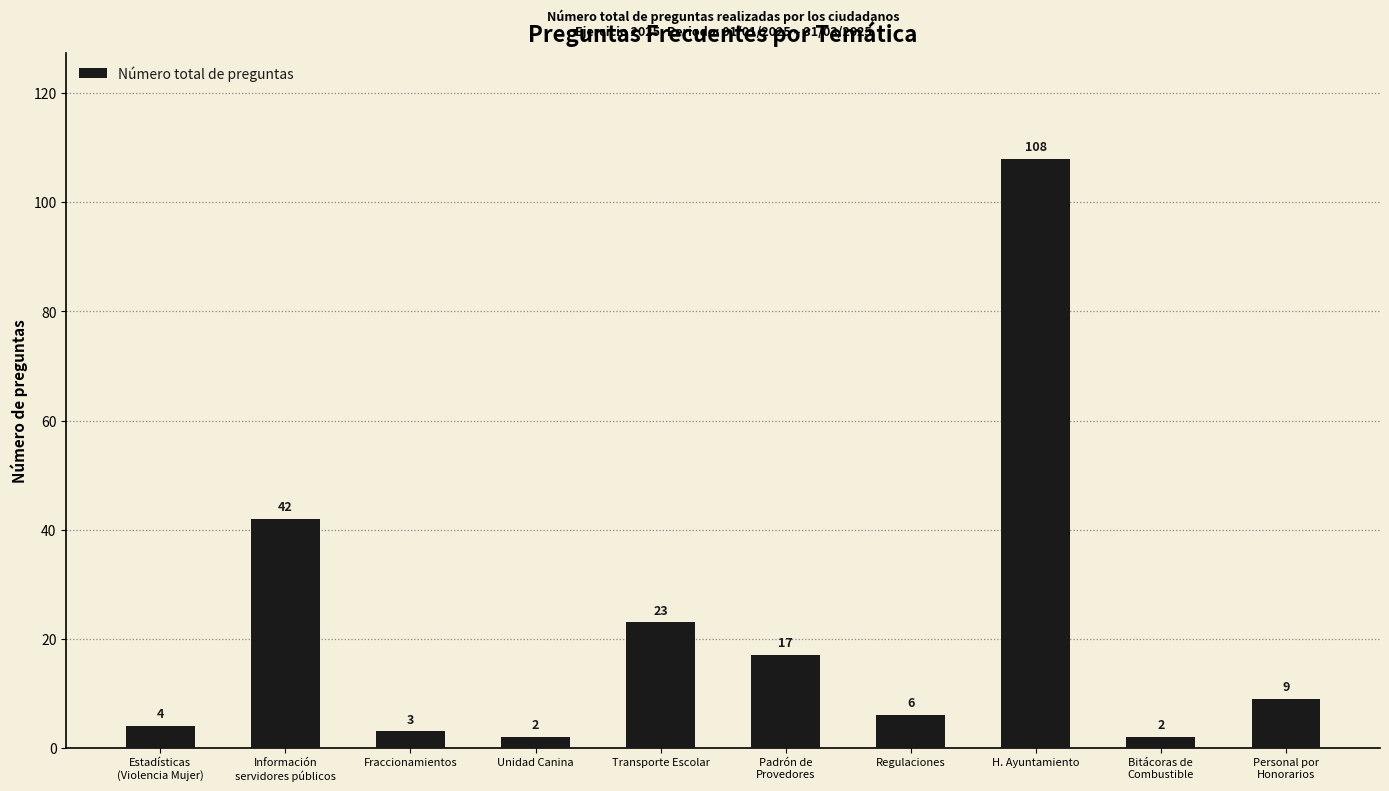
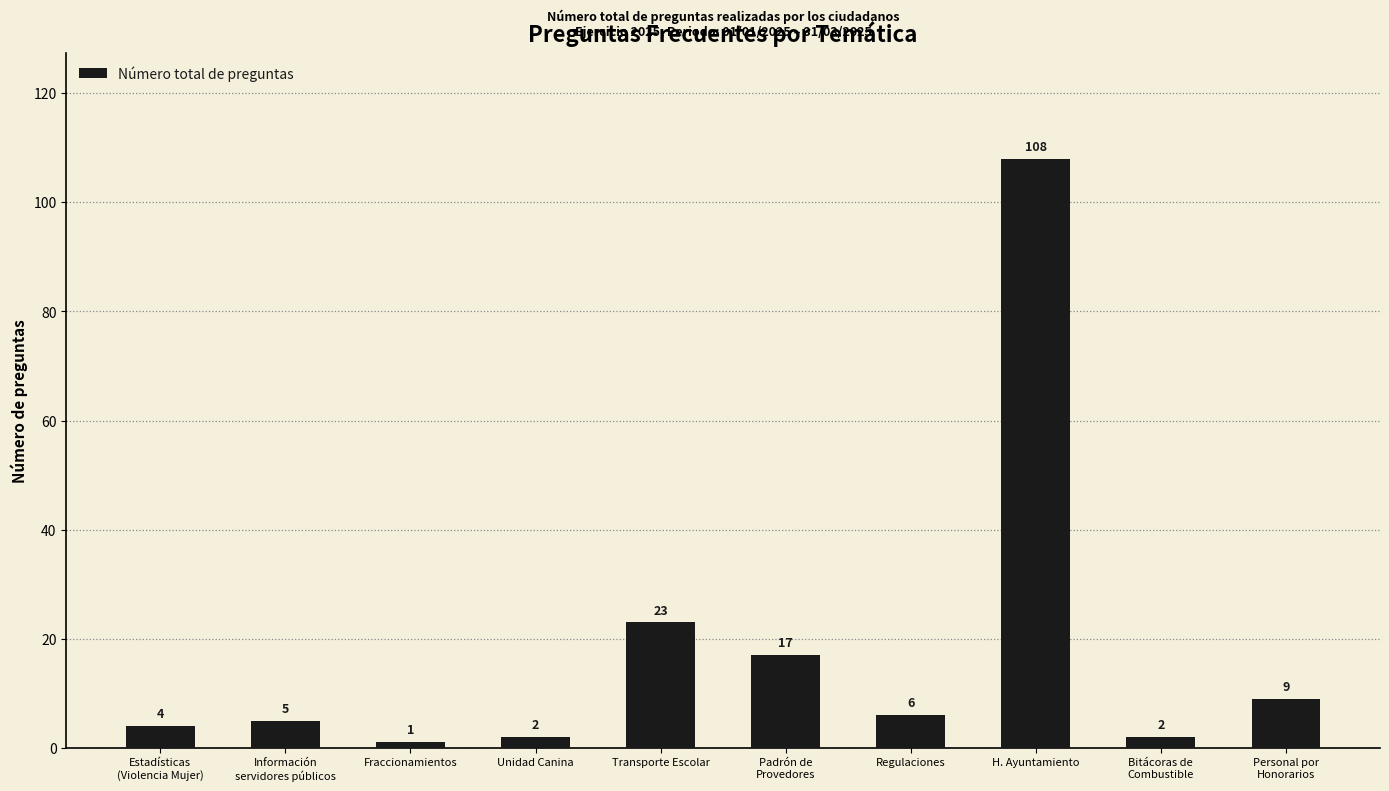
Información servidores públicos: 42 -> 5
Fraccionamientos: 3 -> 1
